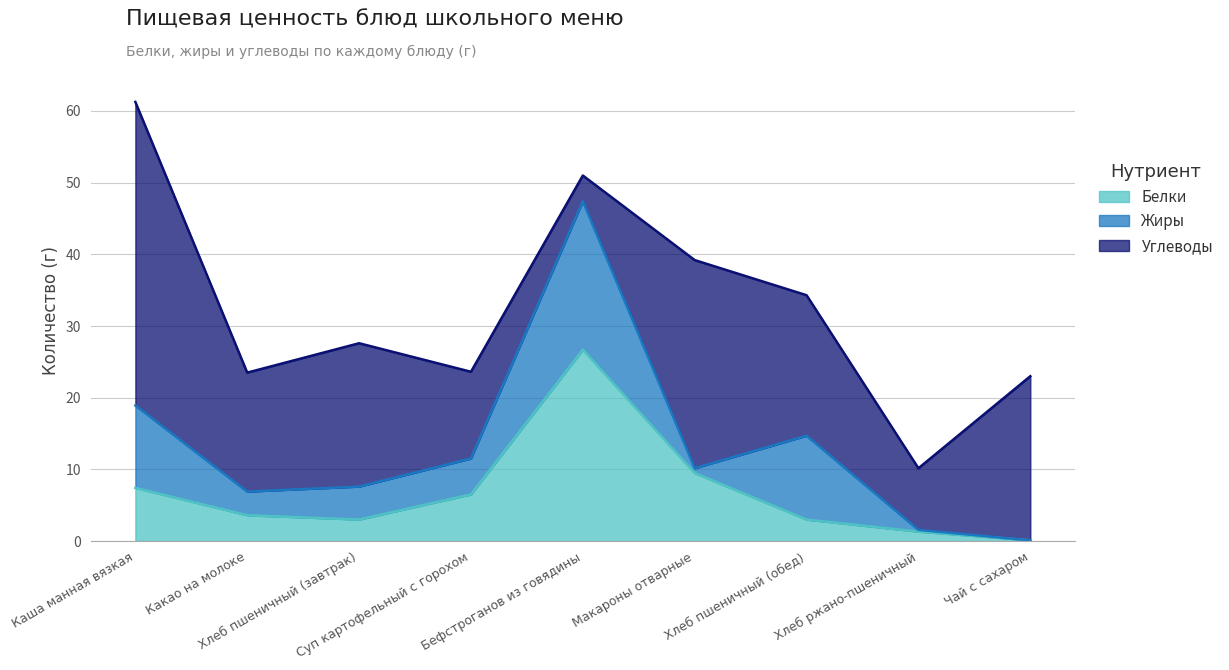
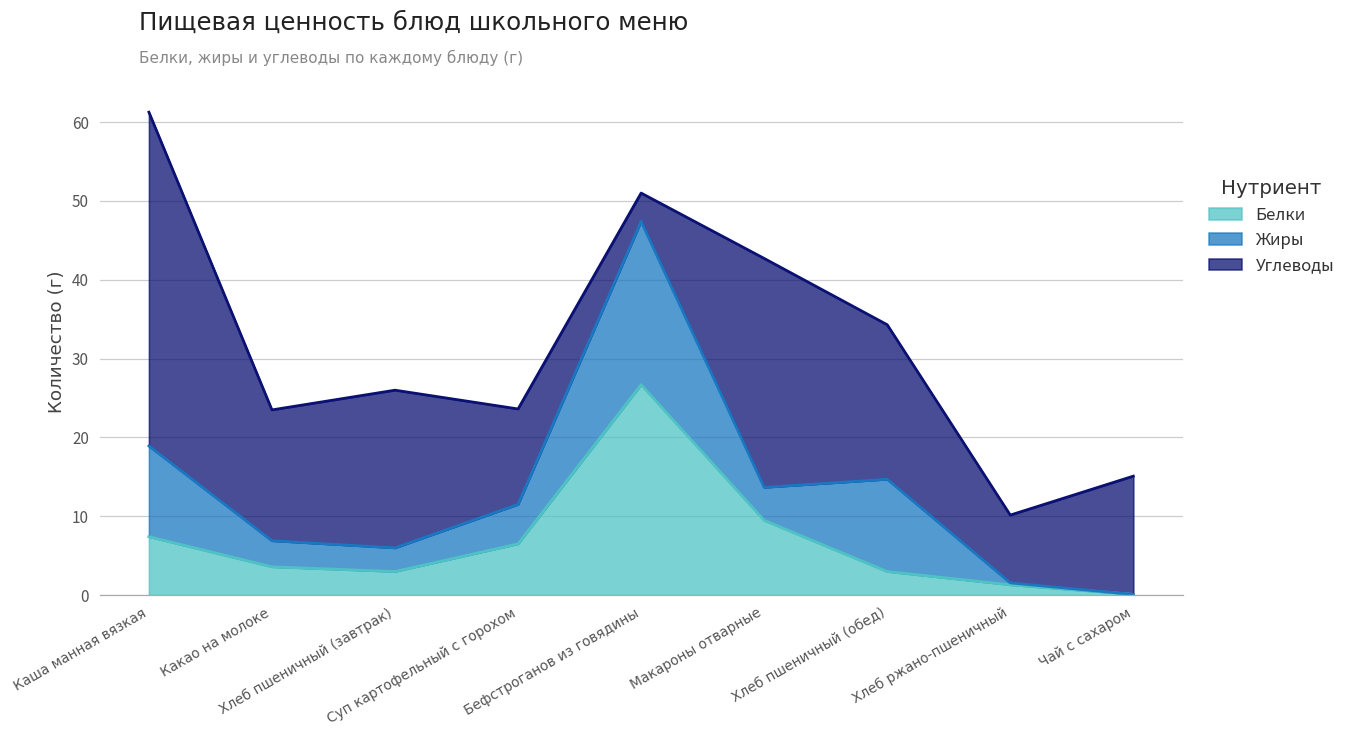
Жиры, Хлеб пшеничный (завтрак): 5 -> 3
Жиры, Макароны отварные: 1 -> 4
Углеводы, Чай с сахаром: 23 -> 15
